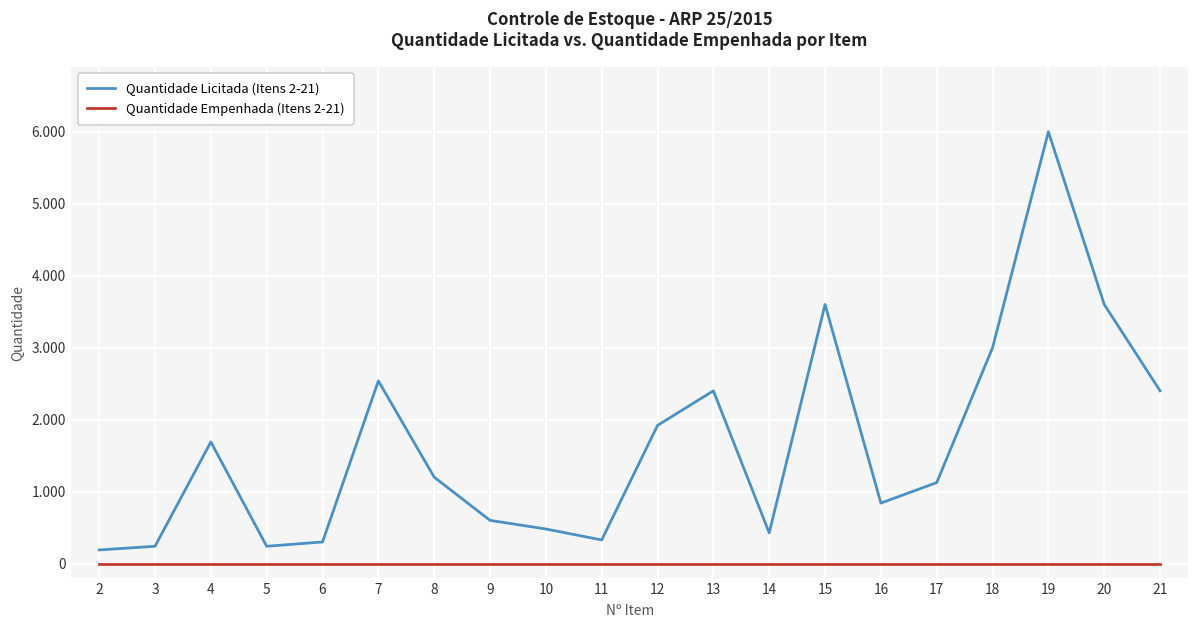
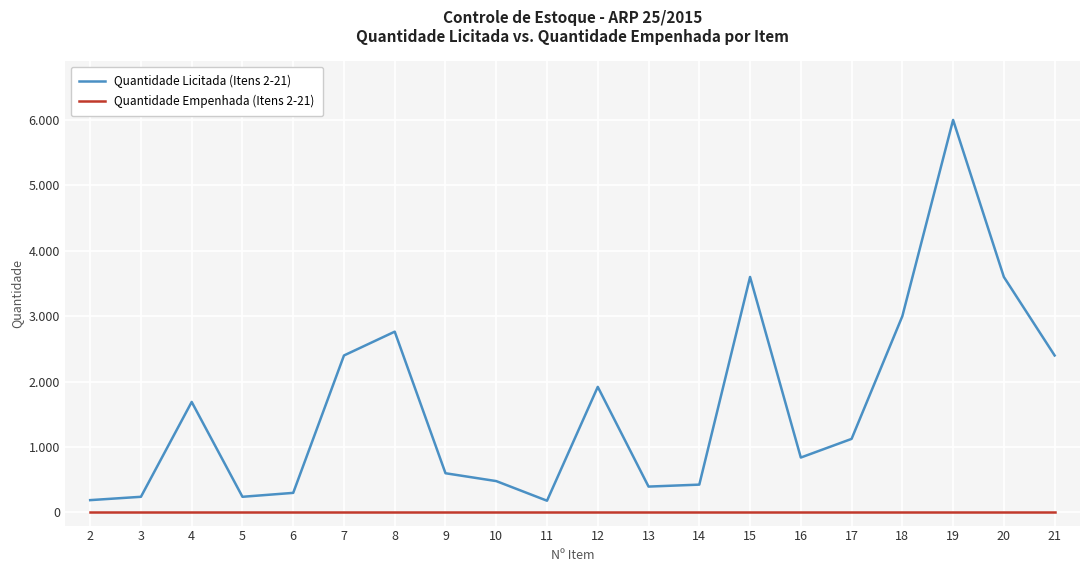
Quantidade Licitada (Itens 2-21), 7: 2.5 -> 2.4
Quantidade Licitada (Itens 2-21), 8: 1.2 -> 2.8
Quantidade Licitada (Itens 2-21), 11: 0.3 -> 0.2
Quantidade Licitada (Itens 2-21), 13: 2.4 -> 0.4
